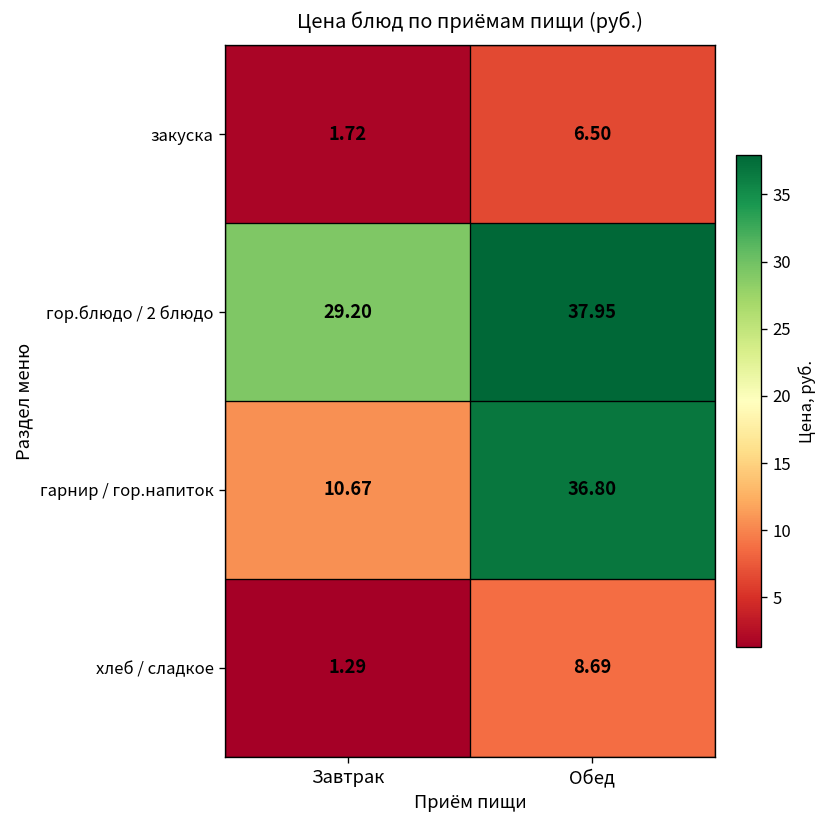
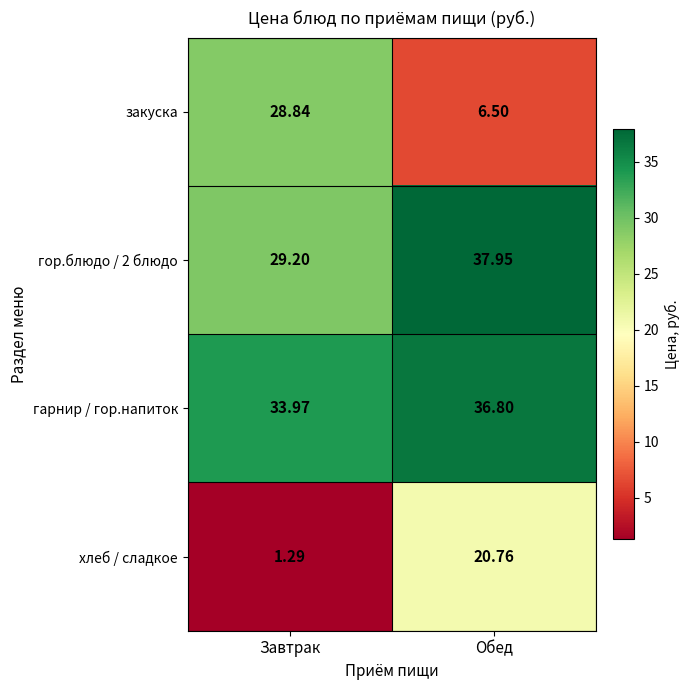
закуска, Завтрак: 1.72 -> 28.84
гарнир / гор.напиток, Завтрак: 10.67 -> 33.97
хлеб / сладкое, Обед: 8.69 -> 20.76
